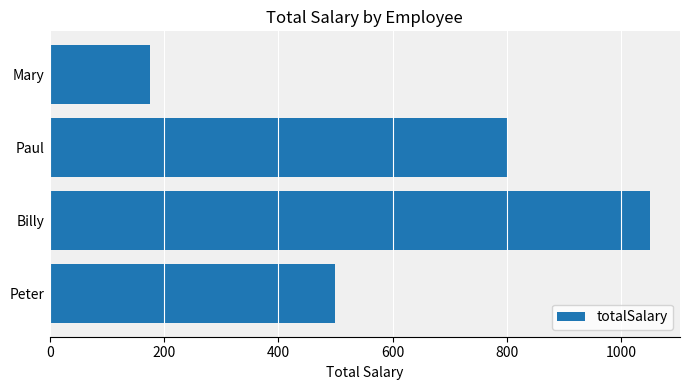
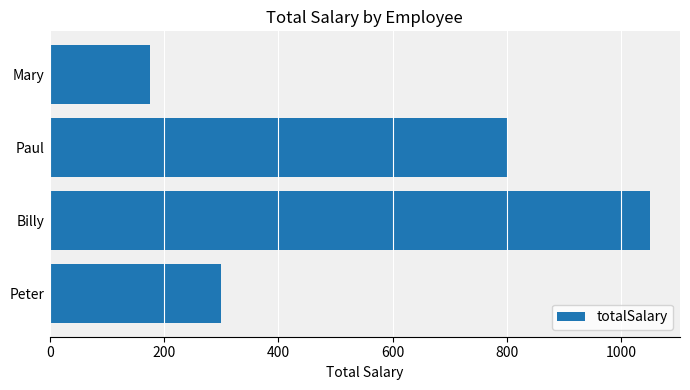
Peter: 500 -> 300
